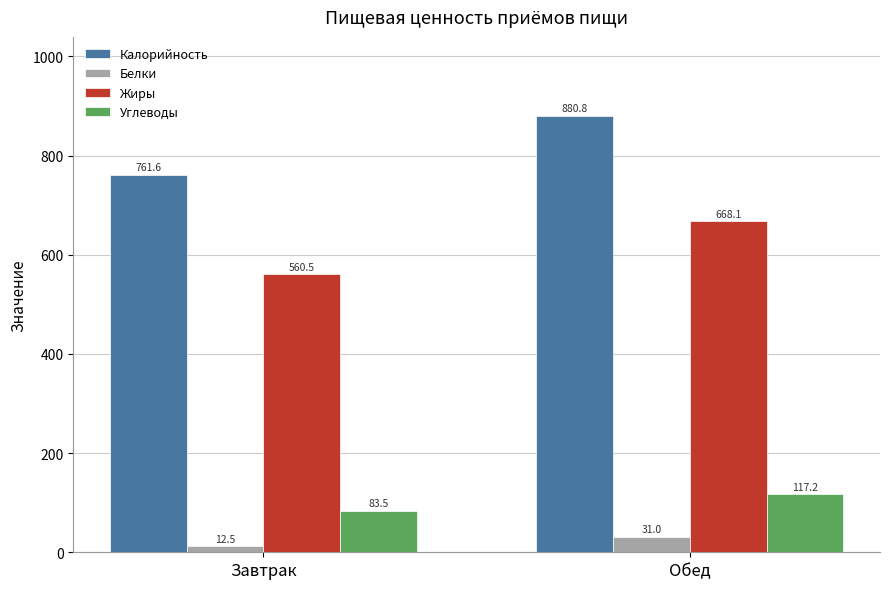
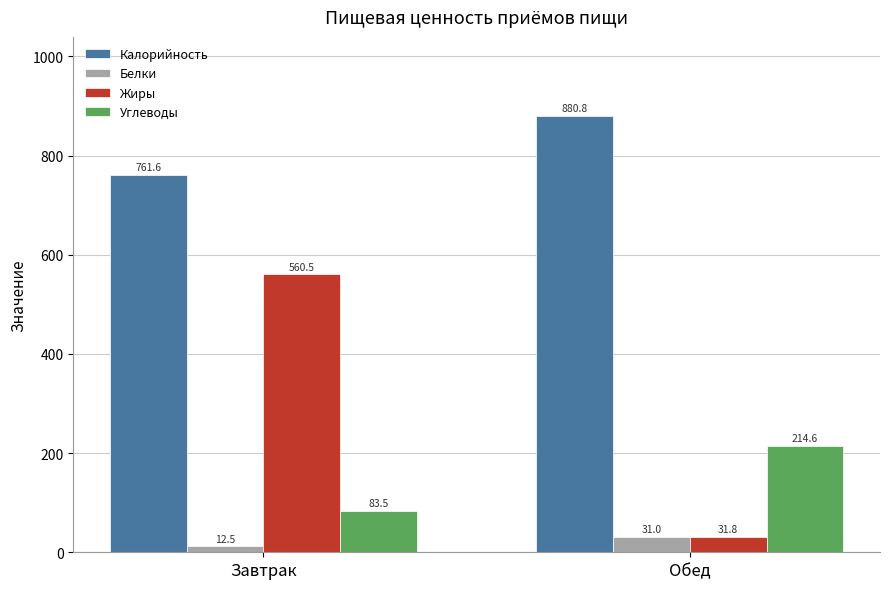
Жиры, Обед: 668.1 -> 31.8
Углеводы, Обед: 117.2 -> 214.6
